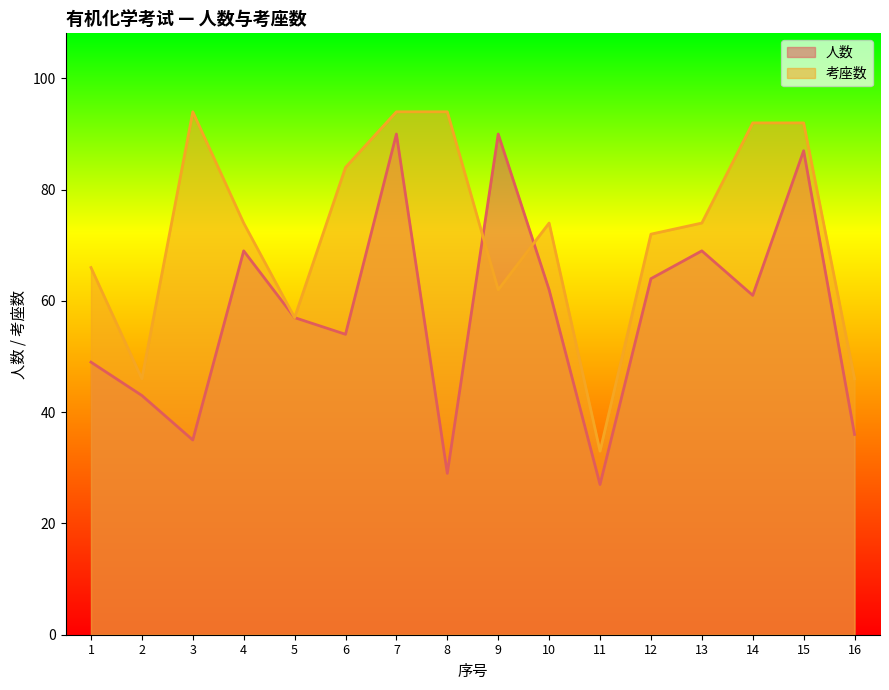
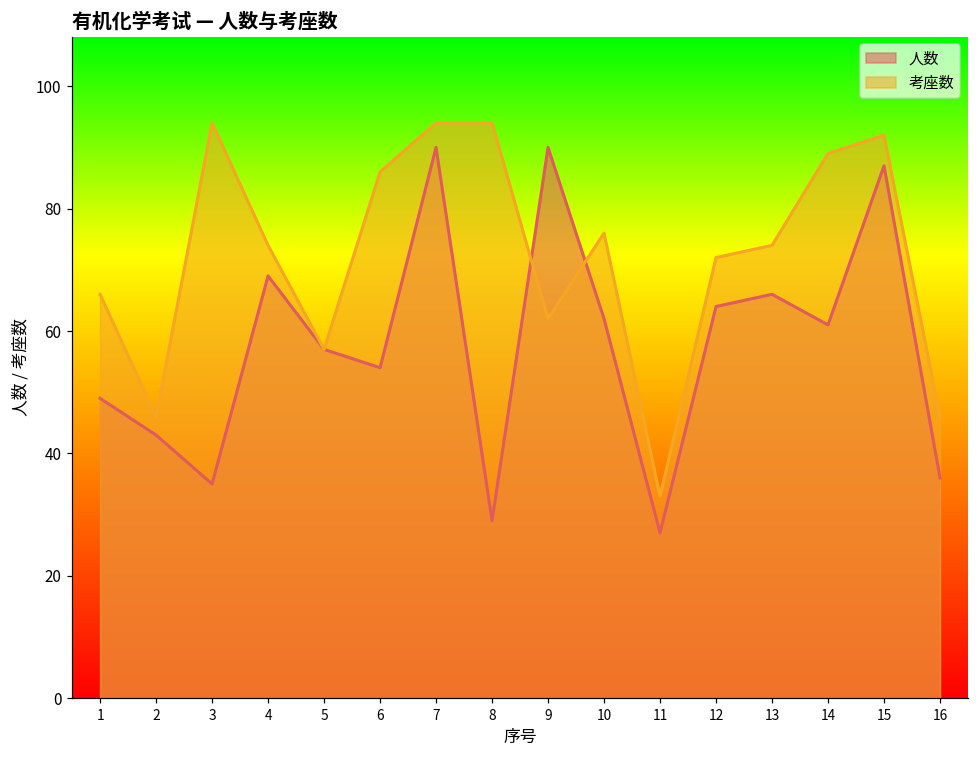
考座数, 6: 84 -> 86
考座数, 10: 74 -> 76
人数, 13: 69 -> 66
考座数, 14: 92 -> 89
